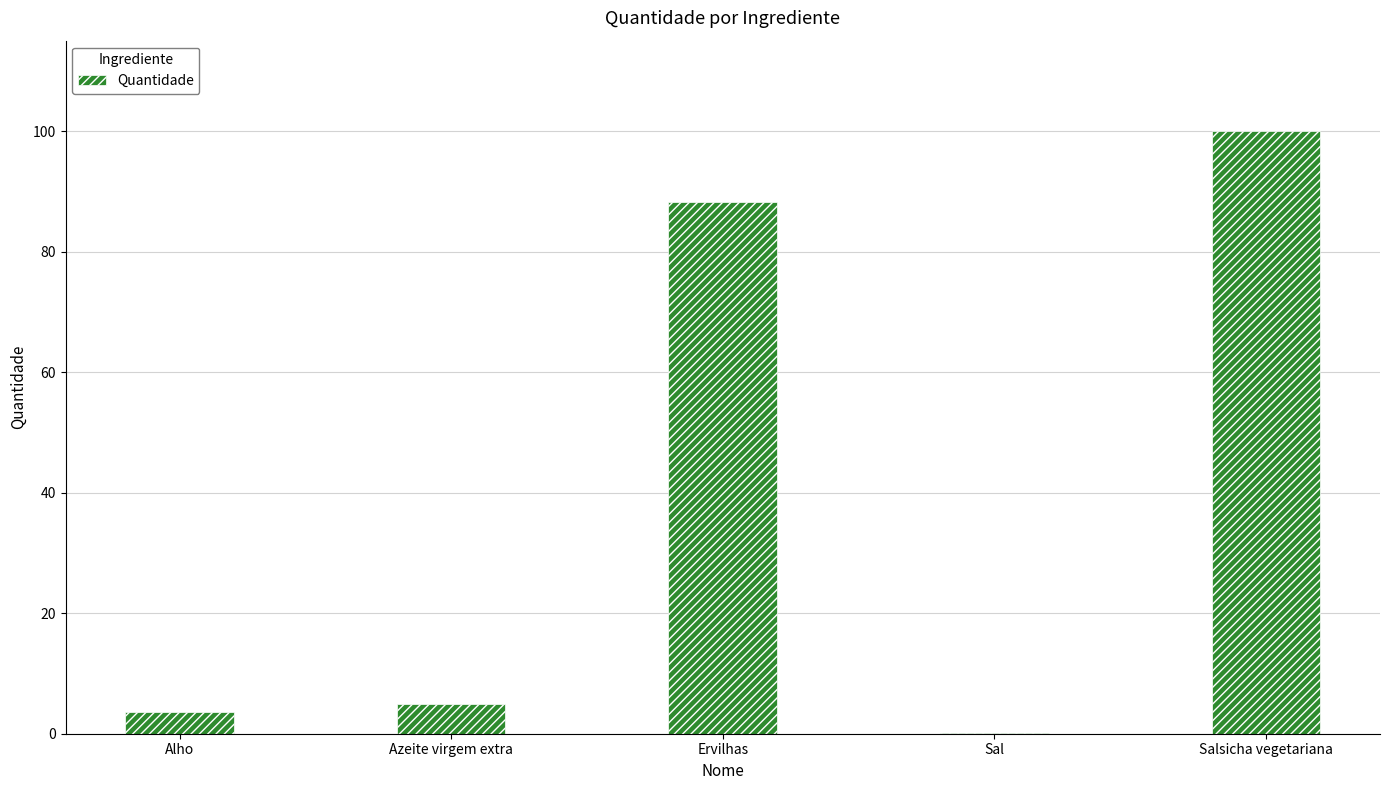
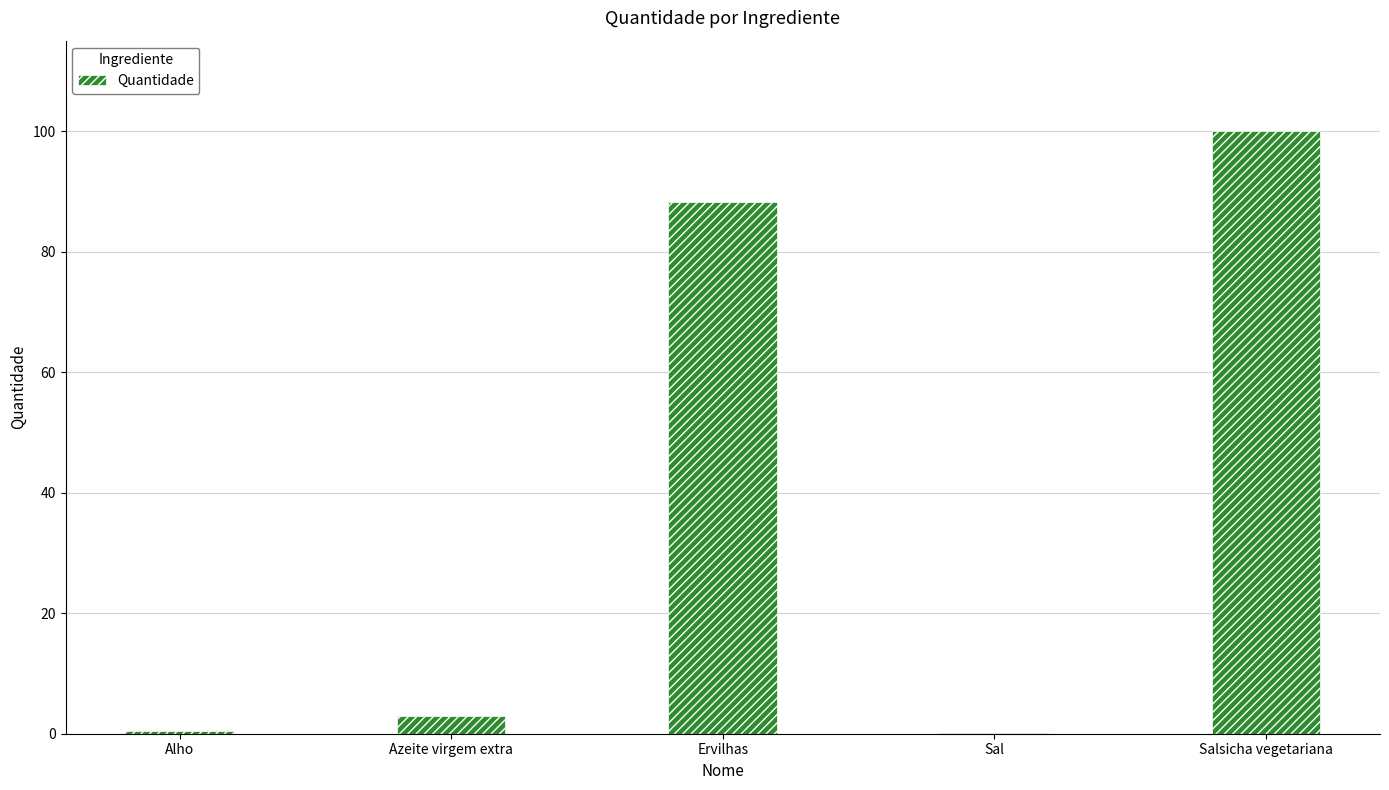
Alho: 4 -> 1
Azeite virgem extra: 5 -> 3
